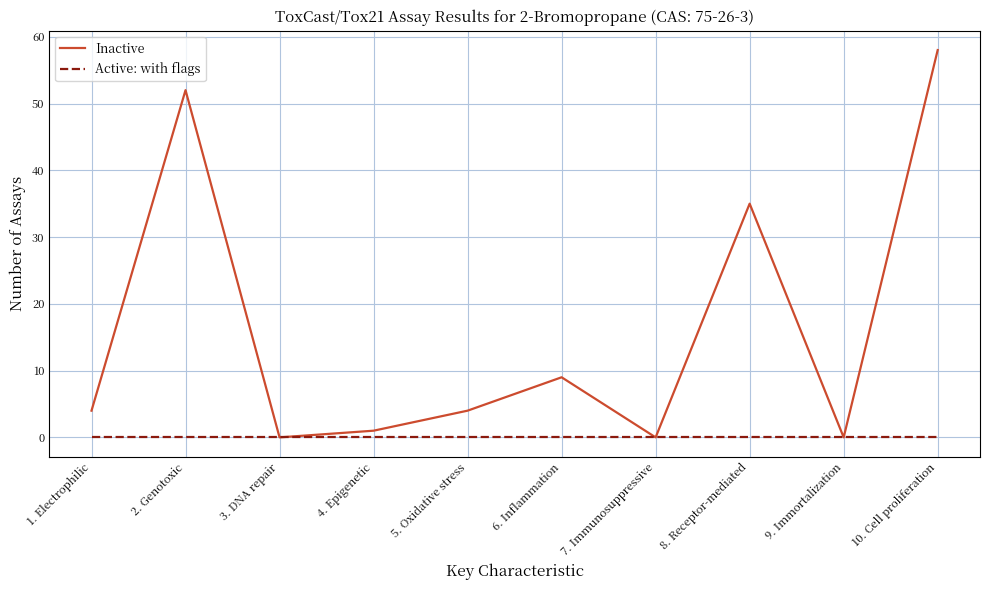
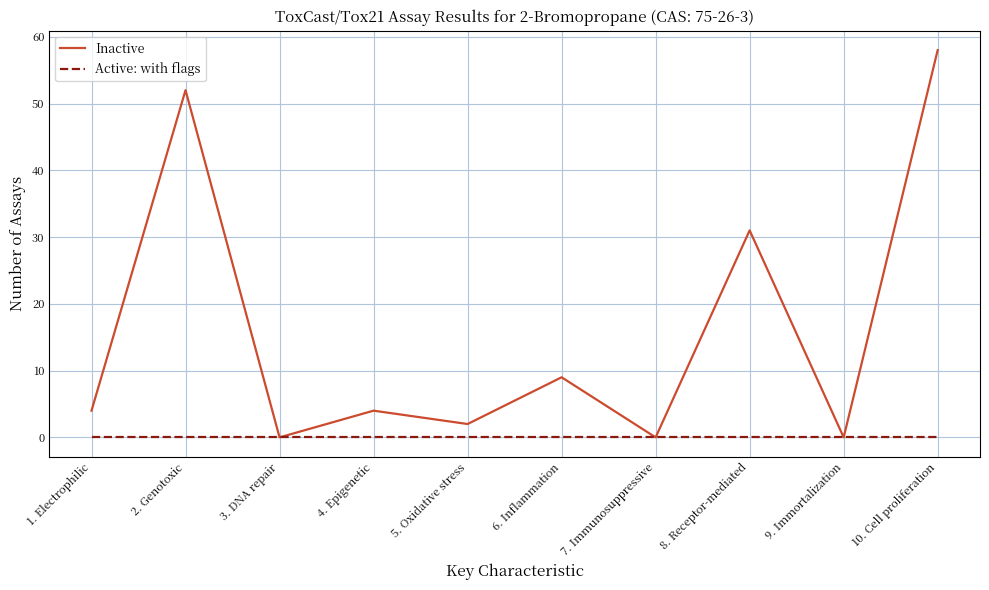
Inactive, 4. Epigenetic: 1 -> 4
Inactive, 5. Oxidative stress: 4 -> 2
Inactive, 8. Receptor-mediated: 35 -> 31
